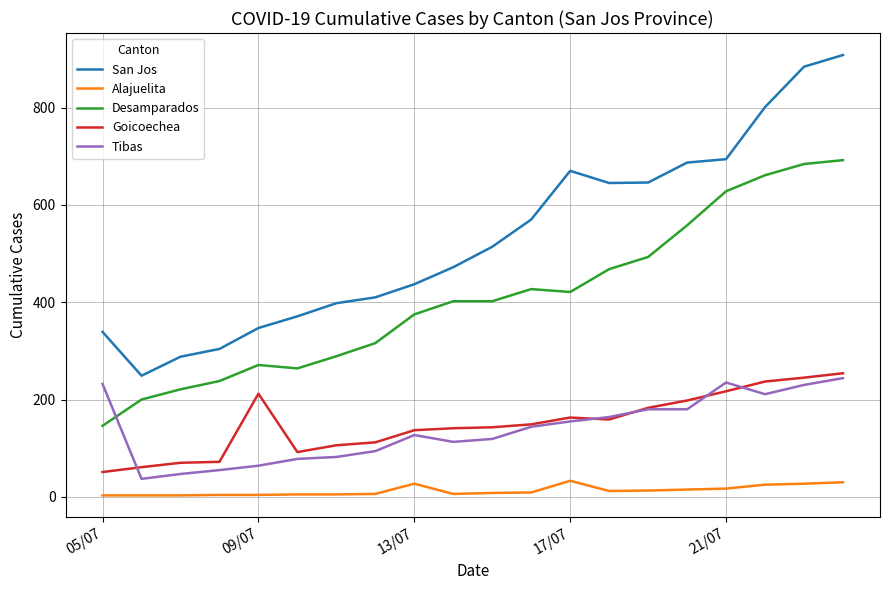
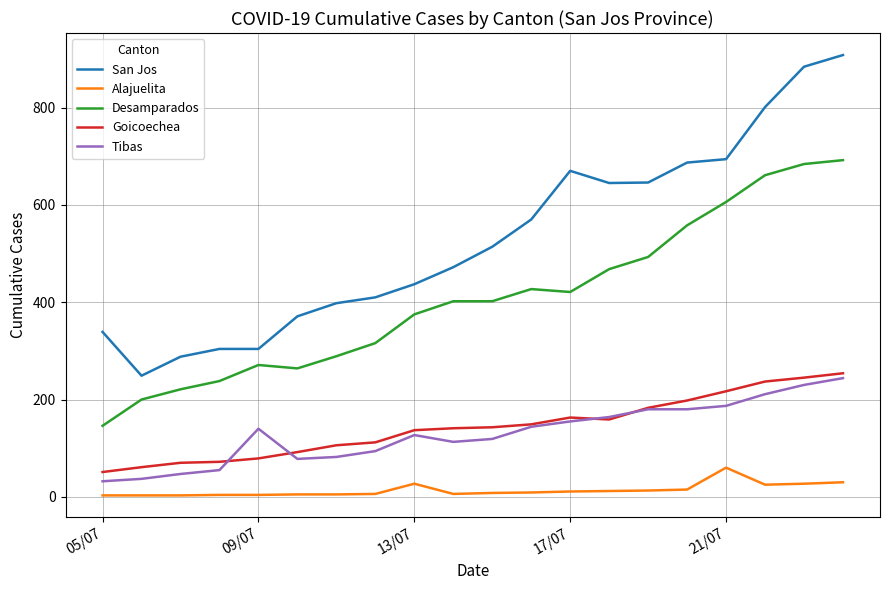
Tibas, 05/07: 230 -> 30
San Jos, 09/07: 350 -> 300
Goicoechea, 09/07: 210 -> 80
Tibas, 09/07: 60 -> 140
Alajuelita, 17/07: 30 -> 10
Alajuelita, 21/07: 20 -> 60
Desamparados, 21/07: 630 -> 610
Tibas, 21/07: 240 -> 190
